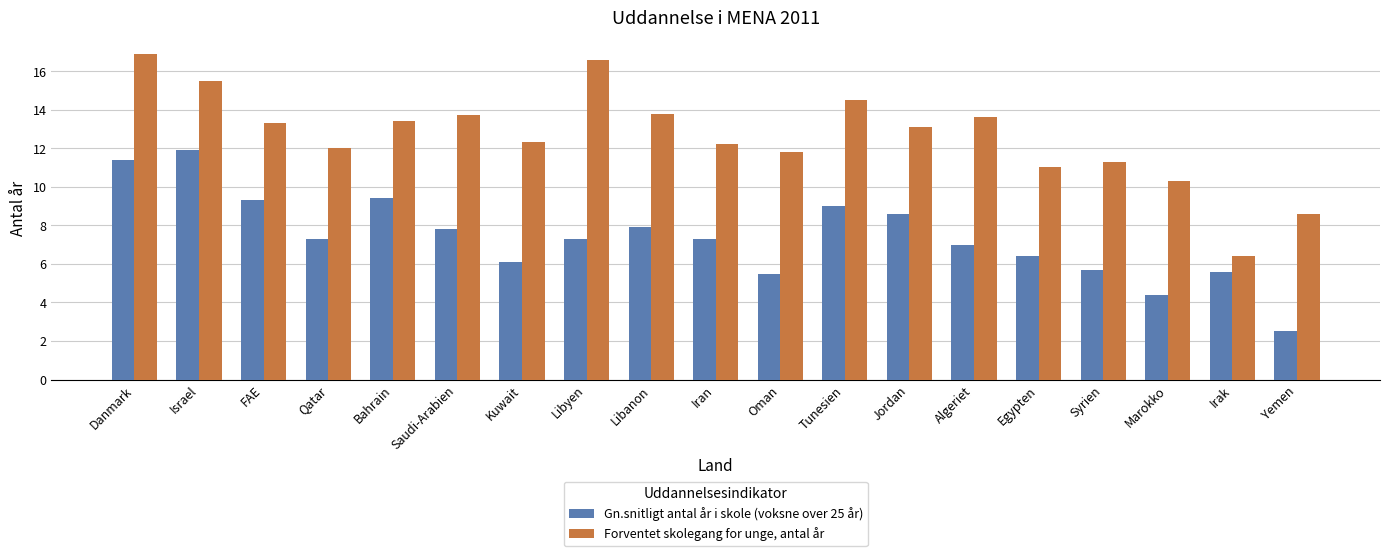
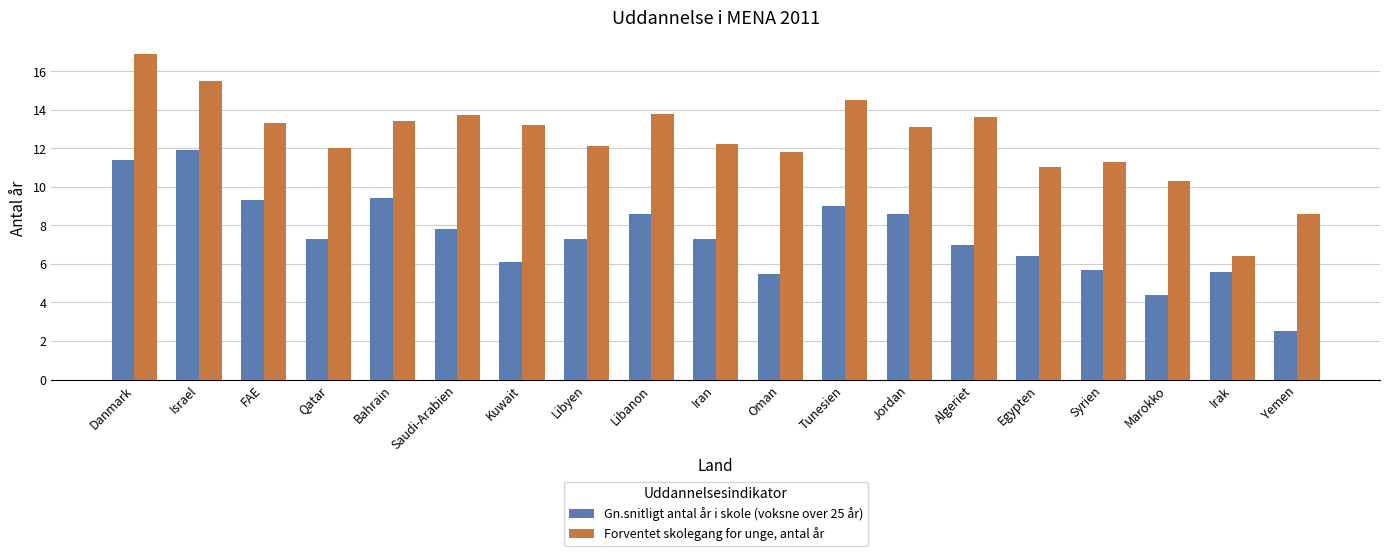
Forventet skolegang for unge, antal år, Kuwait: 12.3 -> 13.2
Forventet skolegang for unge, antal år, Libyen: 16.6 -> 12.1
Gn.snitligt antal år i skole (voksne over 25 år), Libanon: 7.9 -> 8.6
